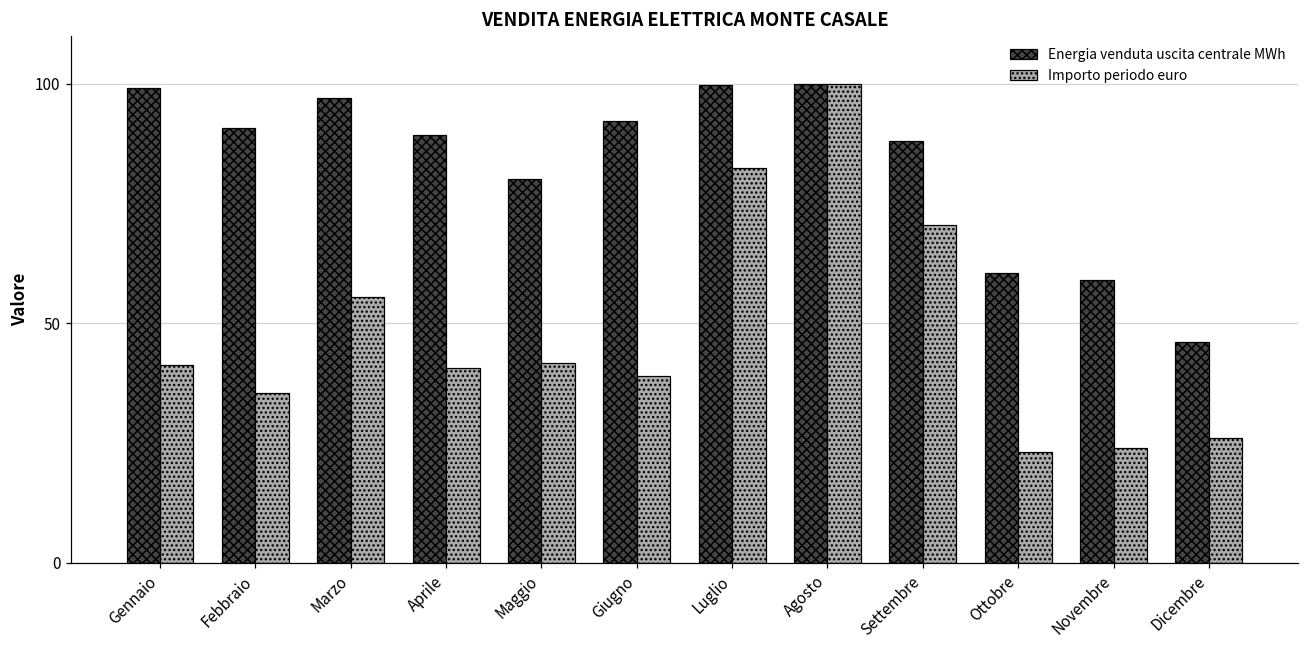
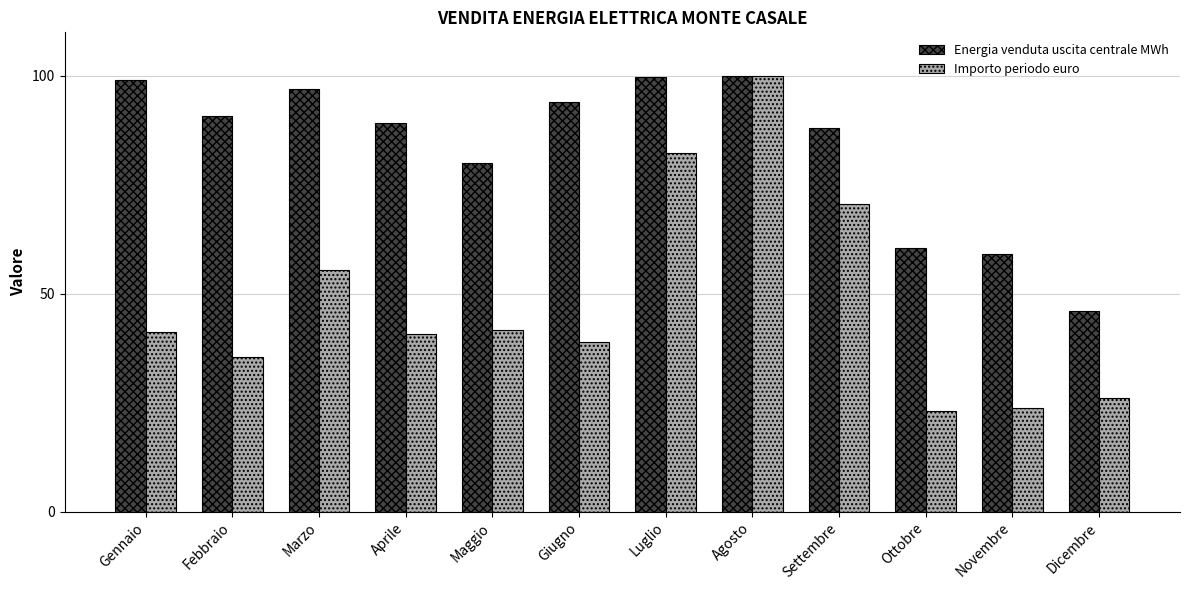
Energia venduta uscita centrale MWh, Giugno: 92 -> 94
